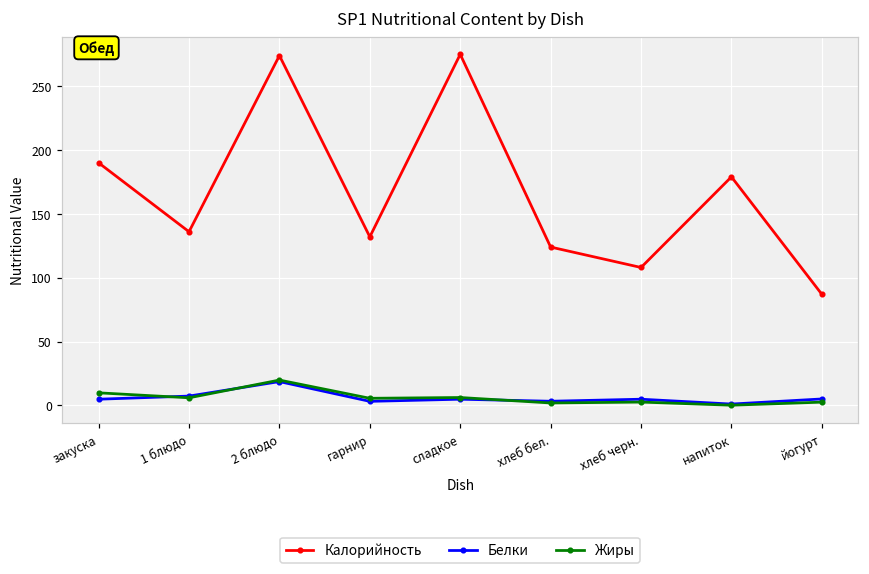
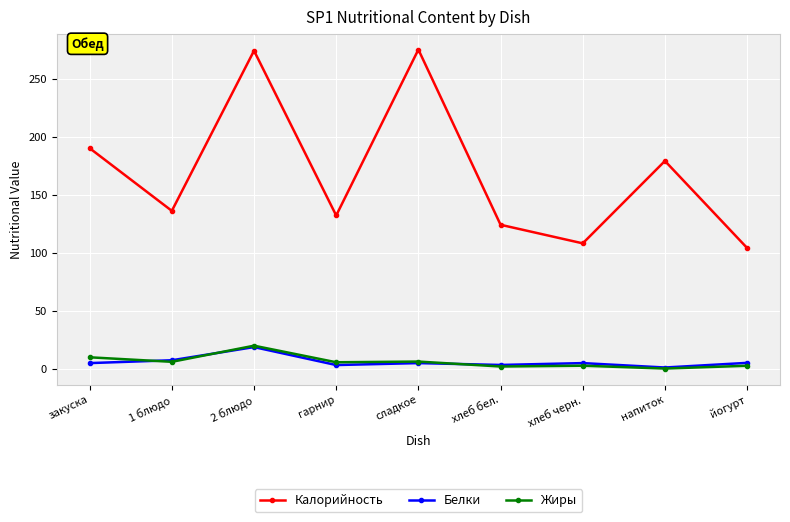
Калорийность, йогурт: 87 -> 104
